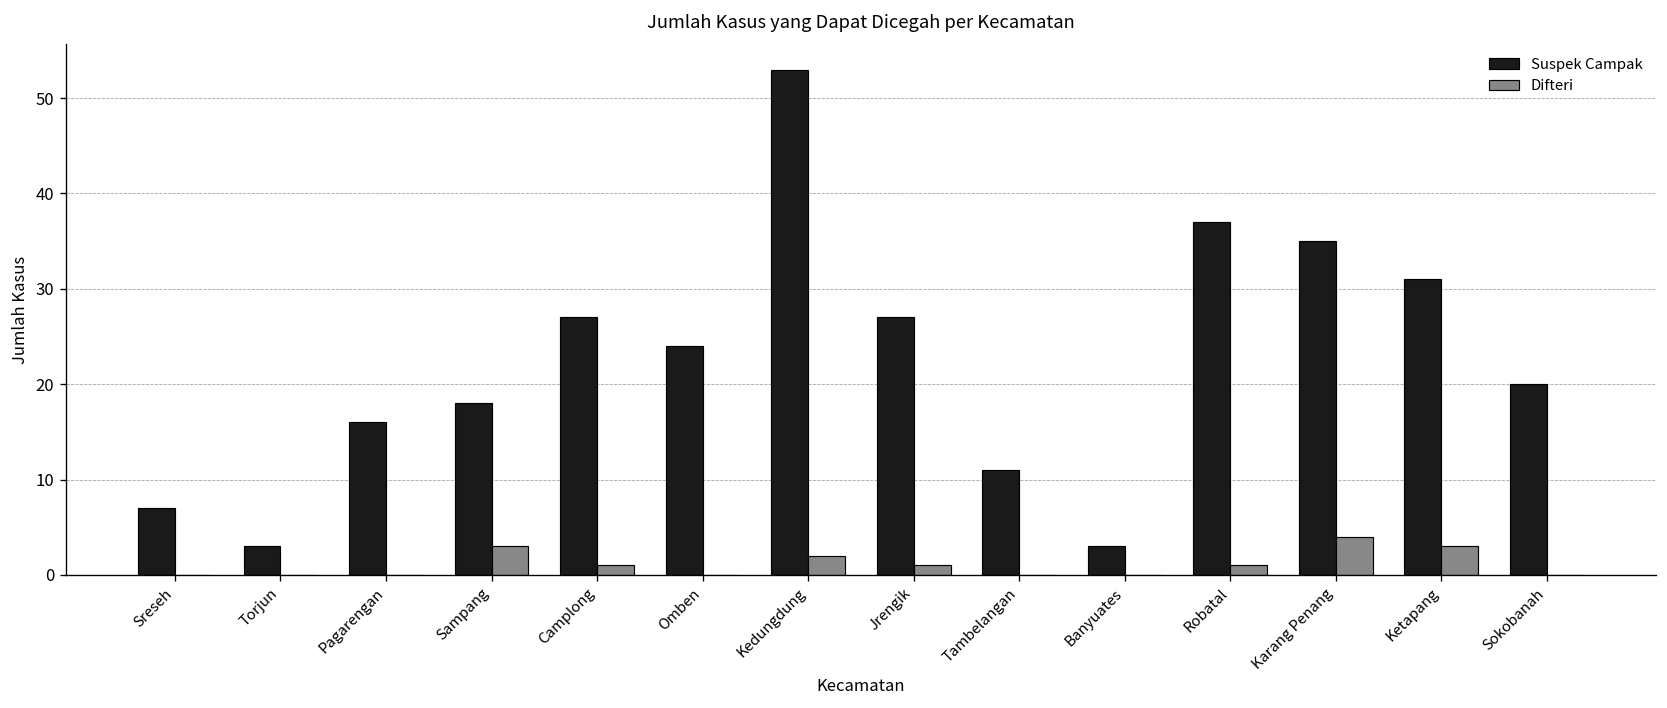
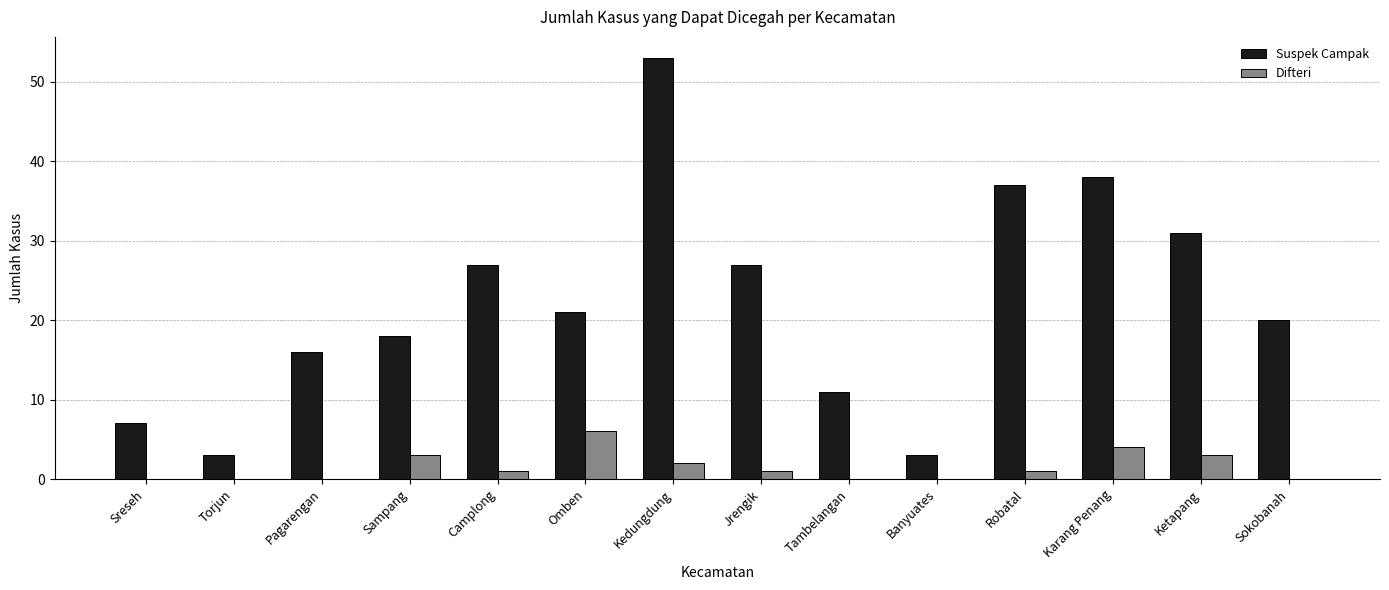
Suspek Campak, Omben: 24 -> 21
Difteri, Omben: 0 -> 6
Suspek Campak, Karang Penang: 35 -> 38
